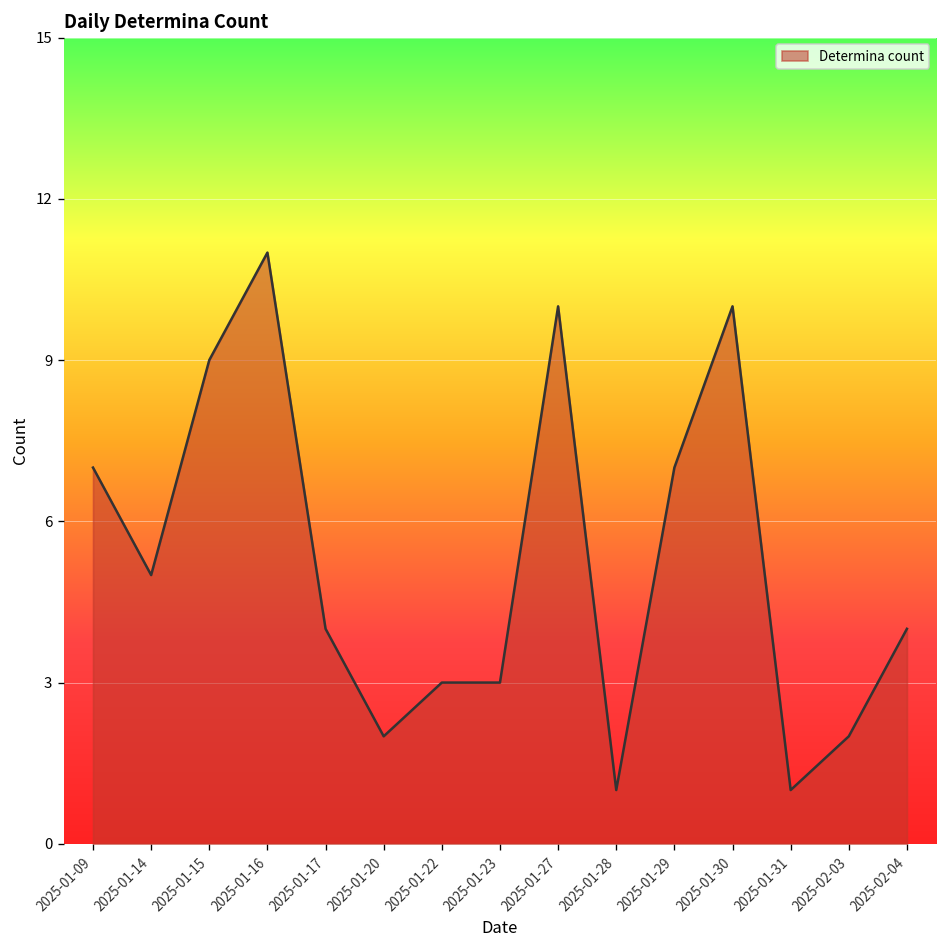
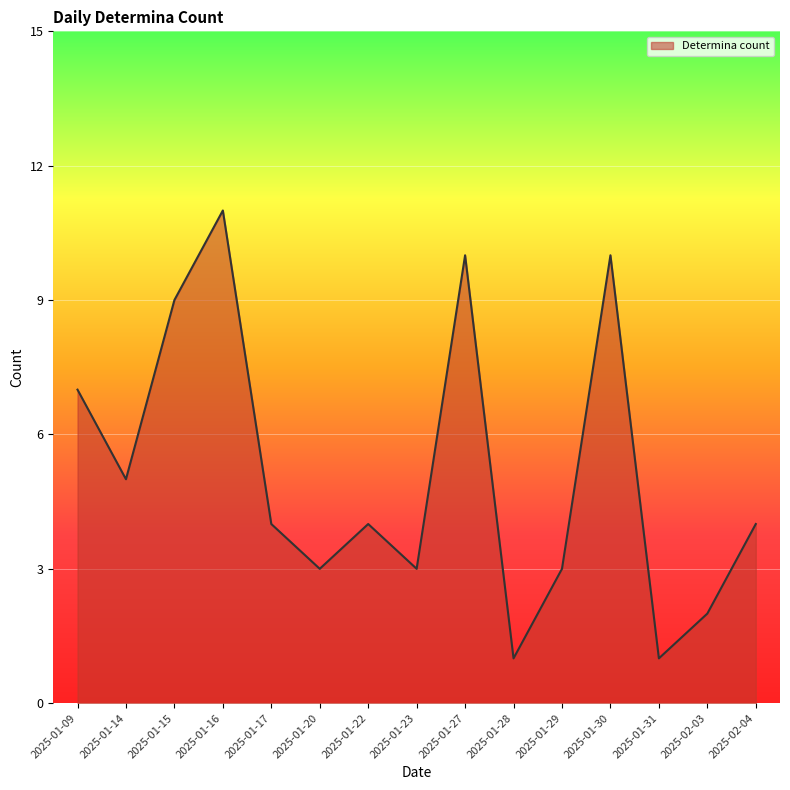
2025-01-20: 2 -> 3
2025-01-22: 3 -> 4
2025-01-29: 7 -> 3
